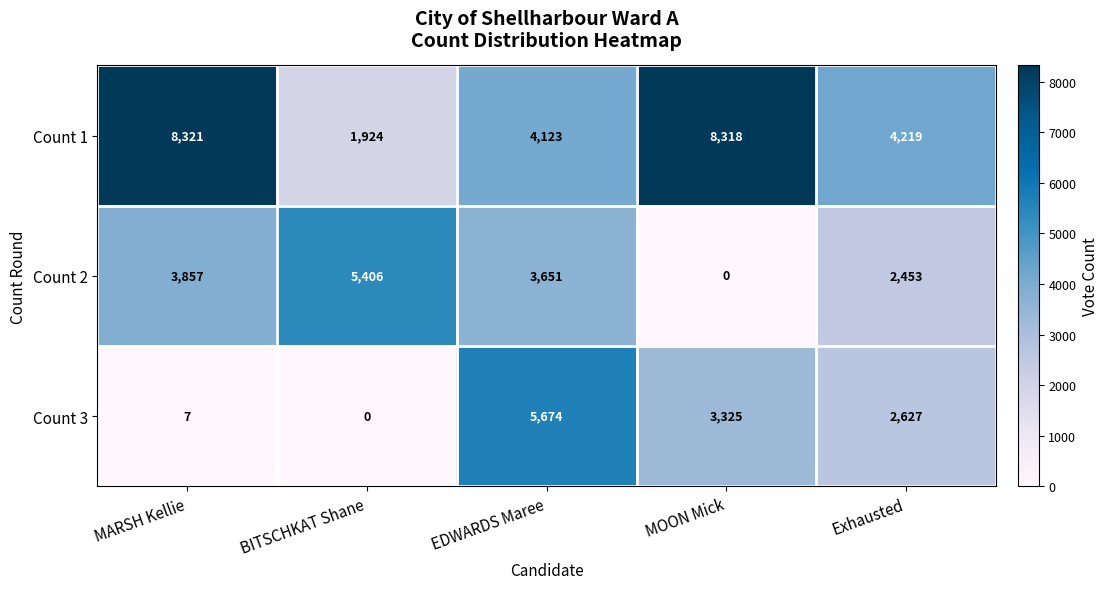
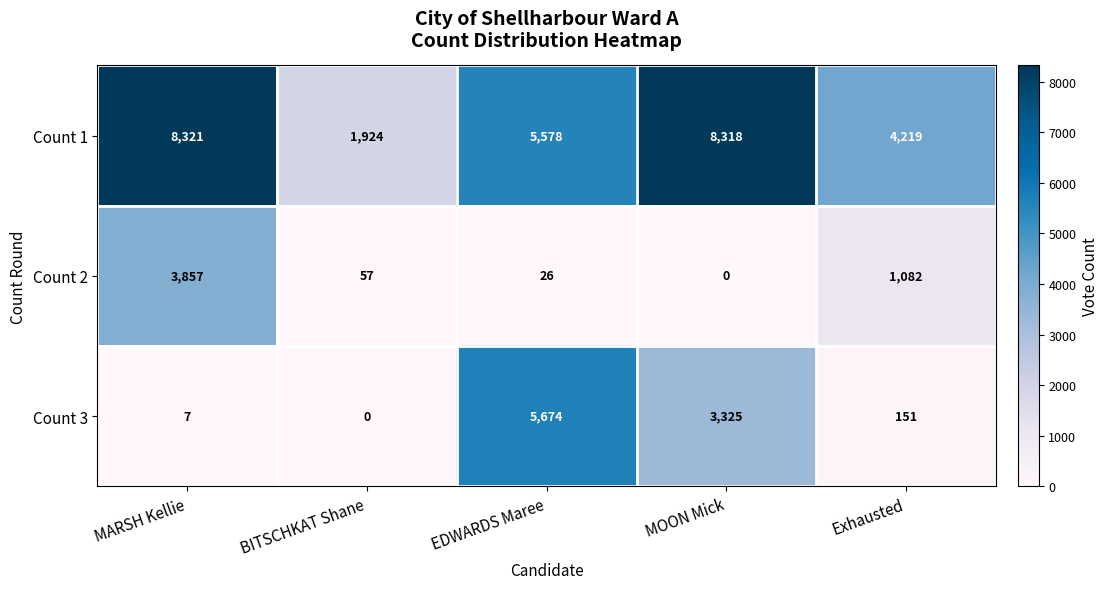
Count 1, EDWARDS Maree: 4,123 -> 5,578
Count 2, BITSCHKAT Shane: 5,406 -> 57
Count 2, EDWARDS Maree: 3,651 -> 26
Count 2, Exhausted: 2,453 -> 1,082
Count 3, Exhausted: 2,627 -> 151
